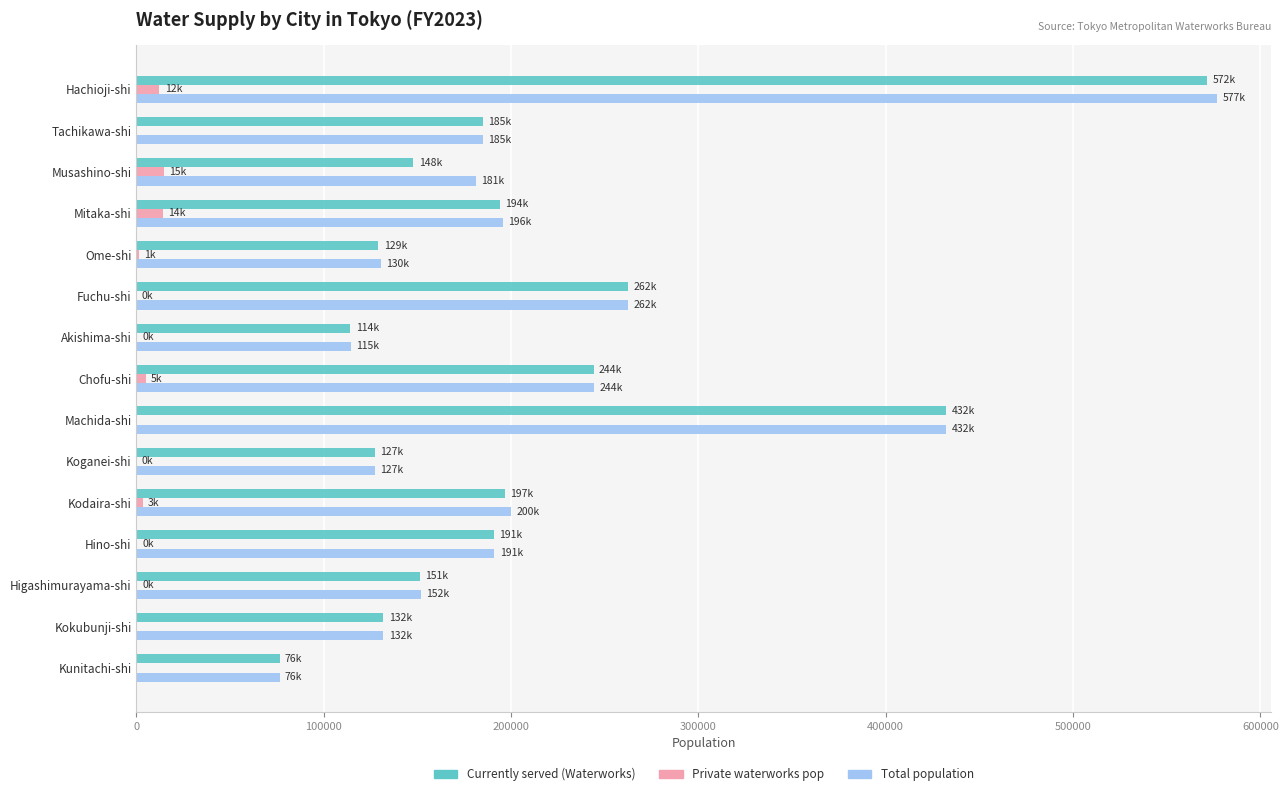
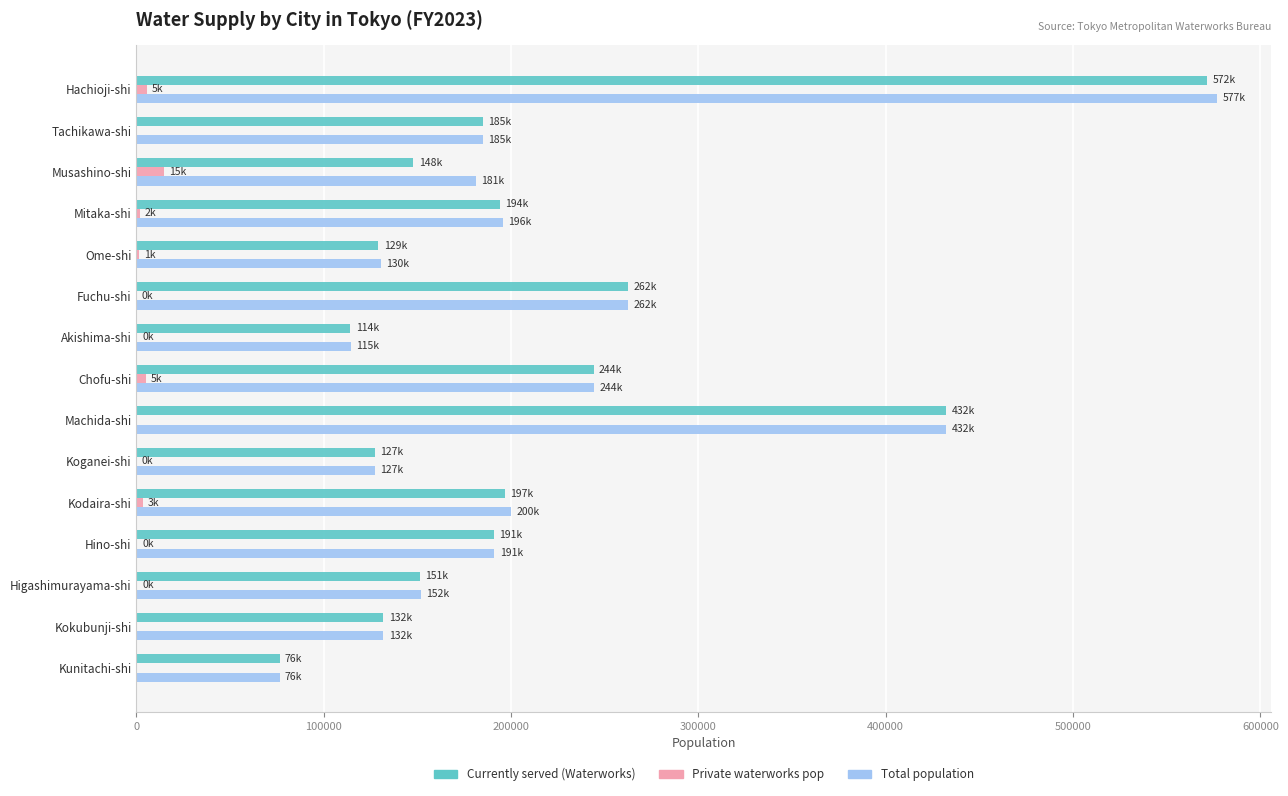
Private waterworks pop, Hachioji-shi: 12k -> 5k
Private waterworks pop, Mitaka-shi: 14k -> 2k
